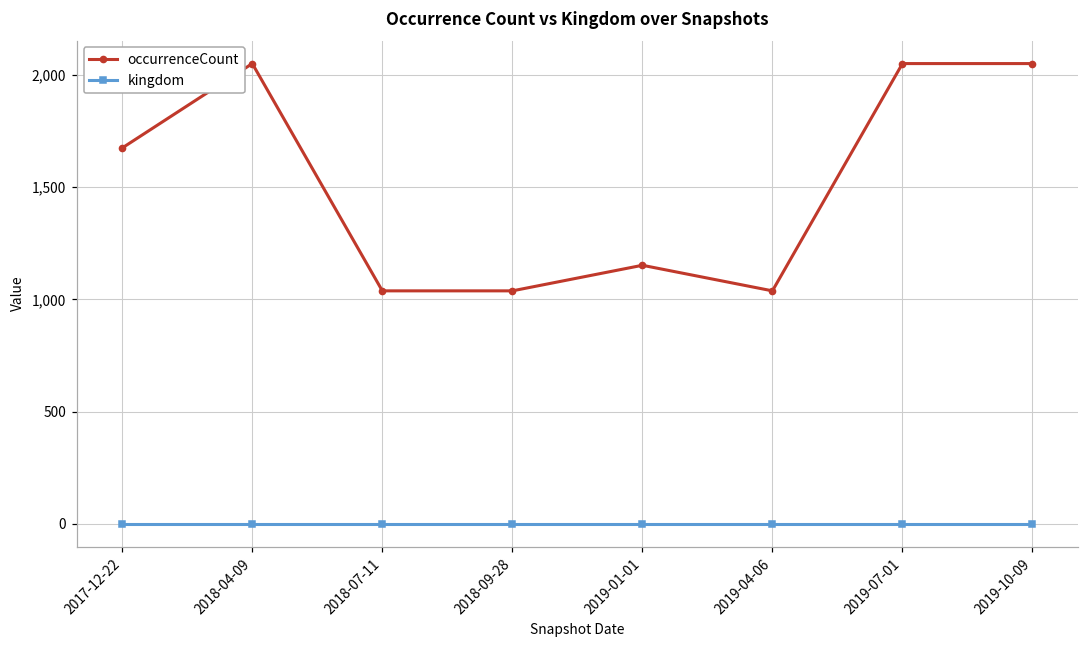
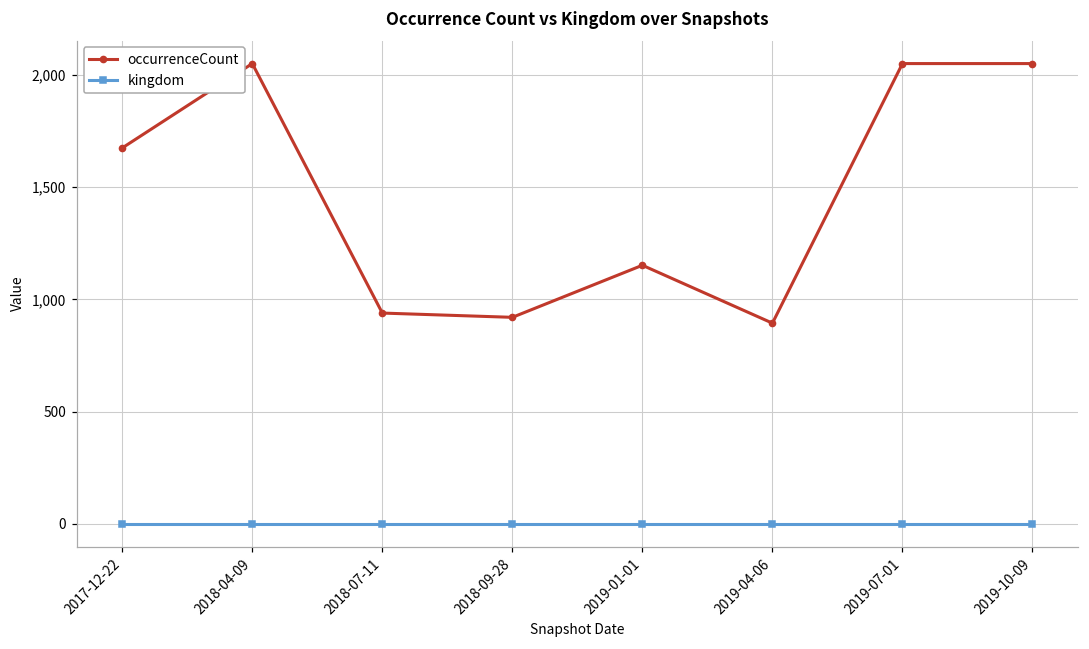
occurrenceCount, 2018-07-11: 1,040 -> 940
occurrenceCount, 2018-09-28: 1,040 -> 920
occurrenceCount, 2019-04-06: 1,040 -> 890
